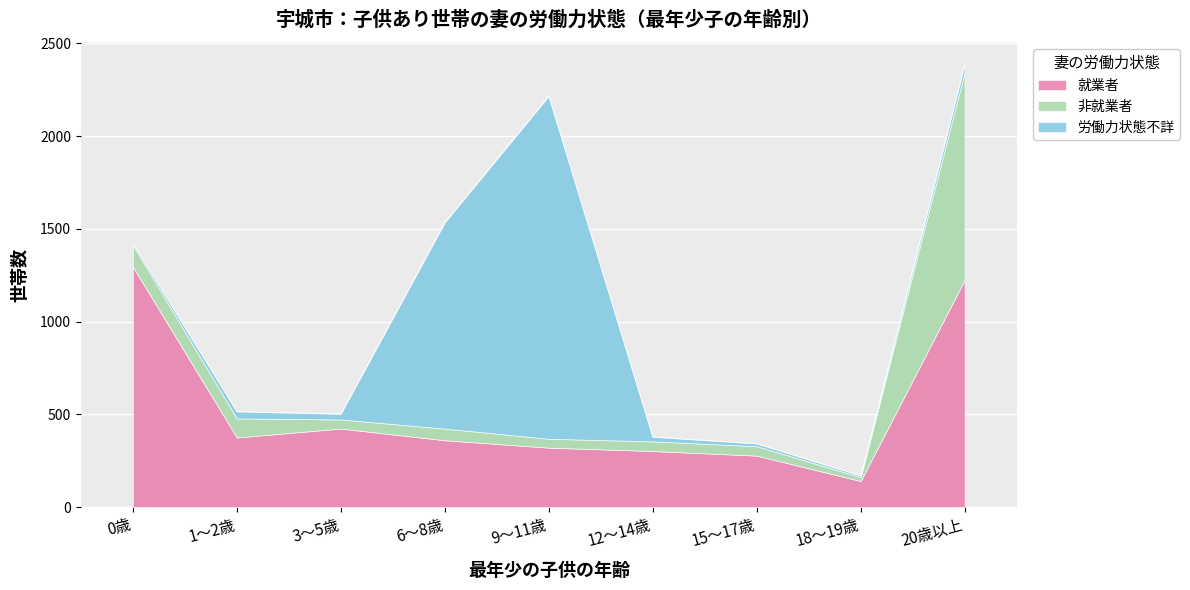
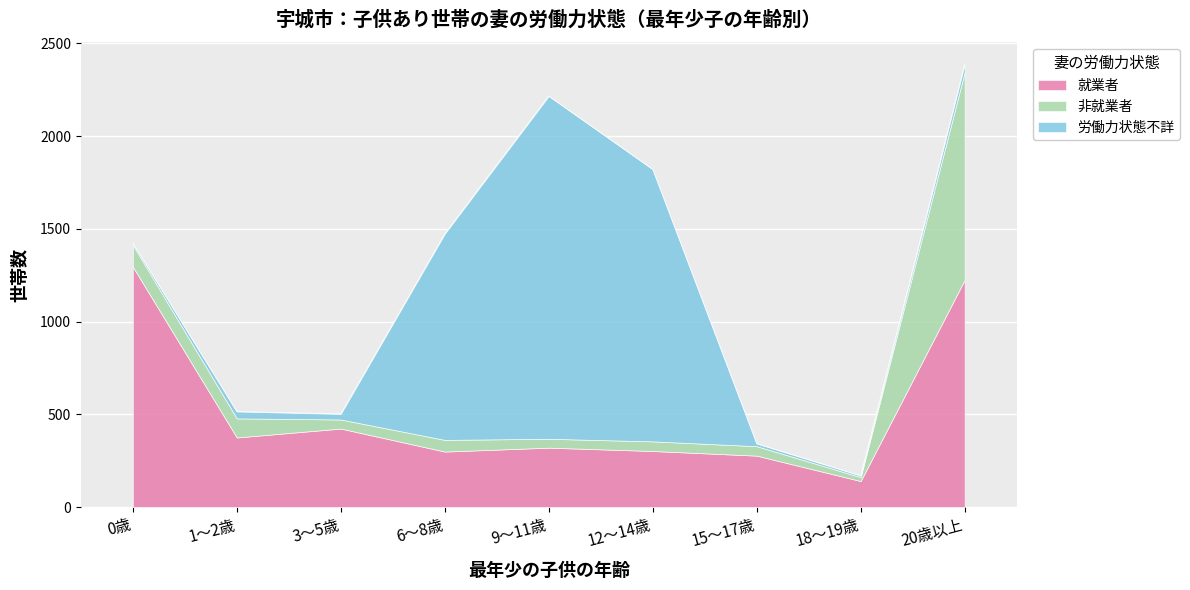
就業者, 6～8歳: 360 -> 300
労働力状態不詳, 12～14歳: 20 -> 1470
